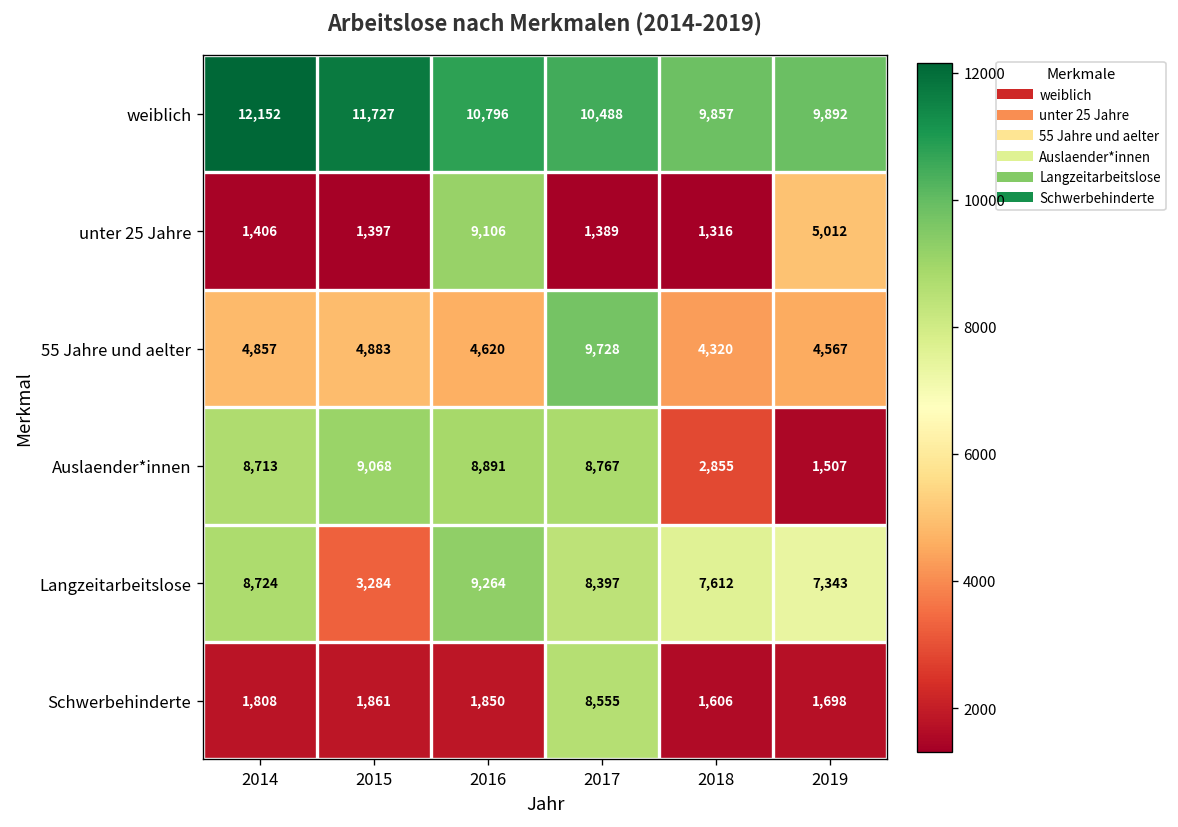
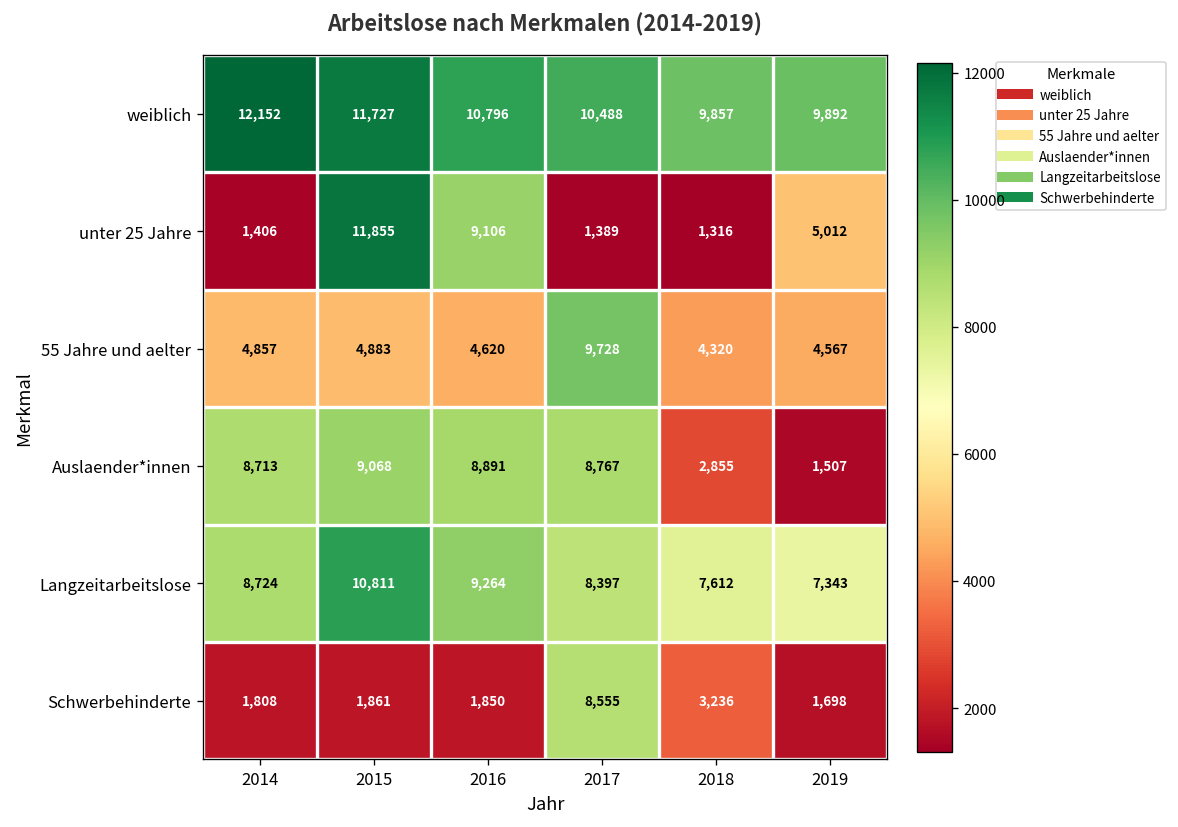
unter 25 Jahre, 2015: 1,397 -> 11,855
Langzeitarbeitslose, 2015: 3,284 -> 10,811
Schwerbehinderte, 2018: 1,606 -> 3,236
